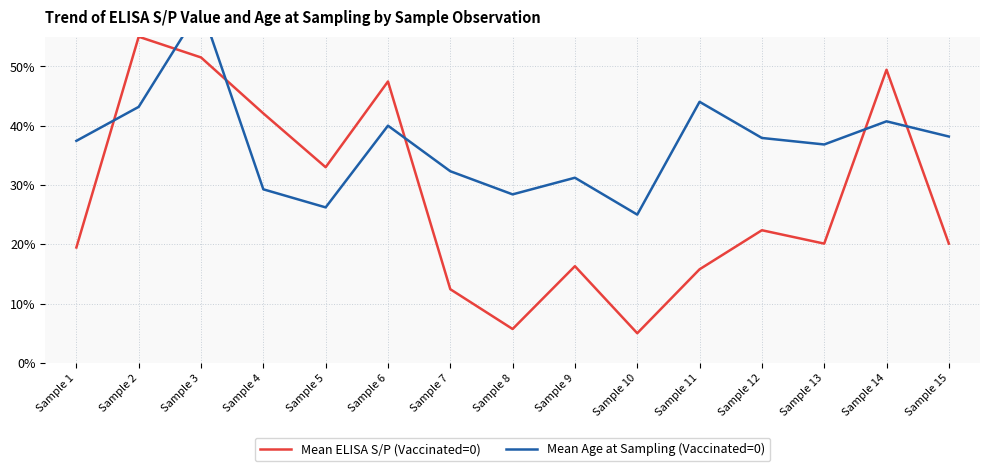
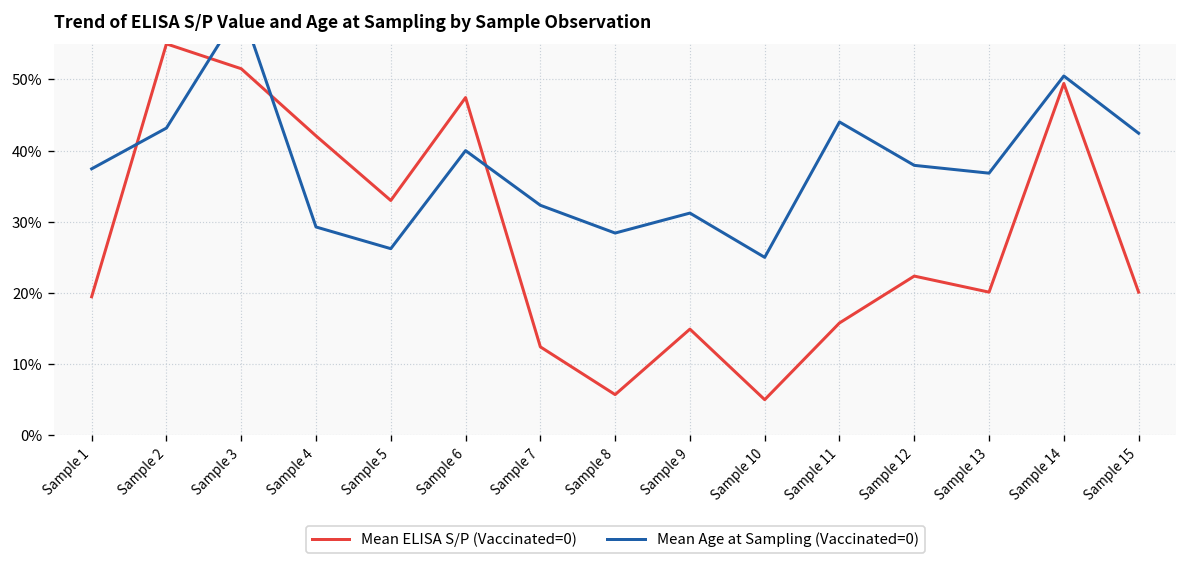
Mean ELISA S/P (Vaccinated=0), Sample 9: 16% -> 15%
Mean Age at Sampling (Vaccinated=0), Sample 14: 41% -> 50%
Mean Age at Sampling (Vaccinated=0), Sample 15: 38% -> 42%
